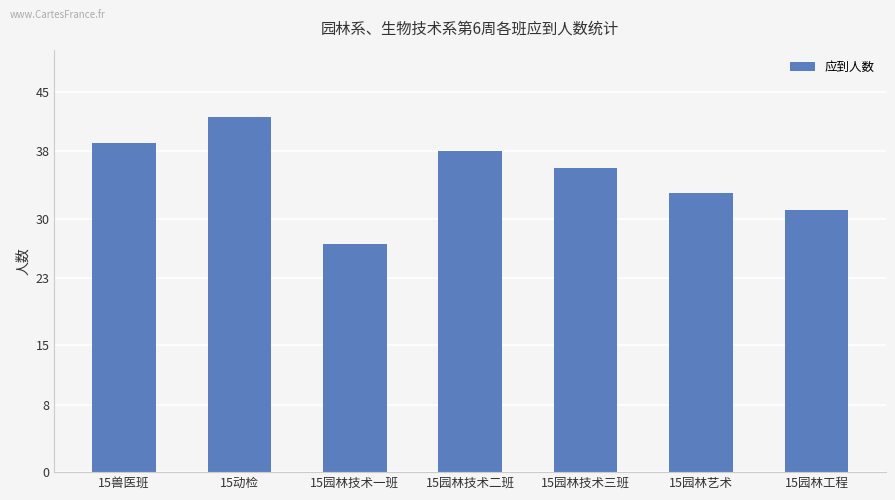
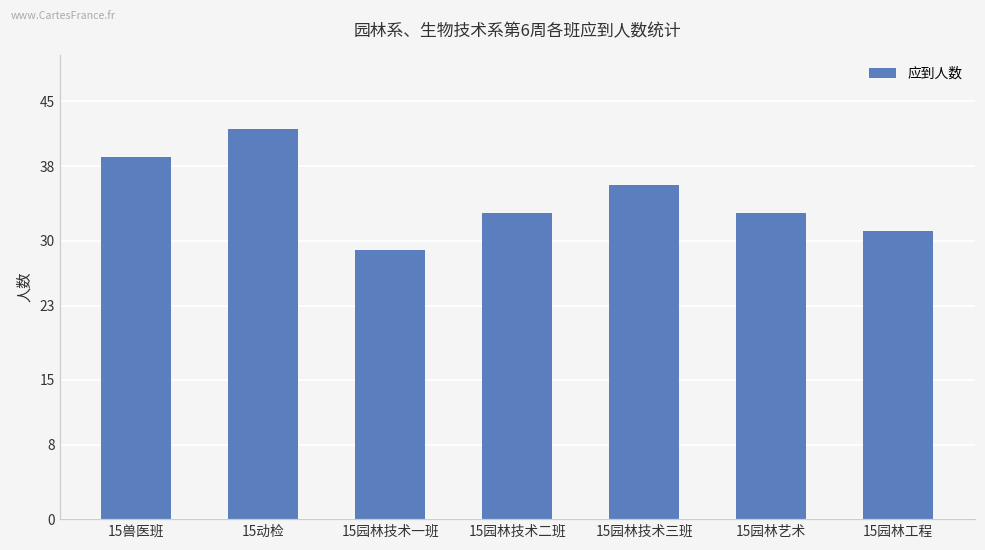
15园林技术一班: 27 -> 29
15园林技术二班: 38 -> 33
